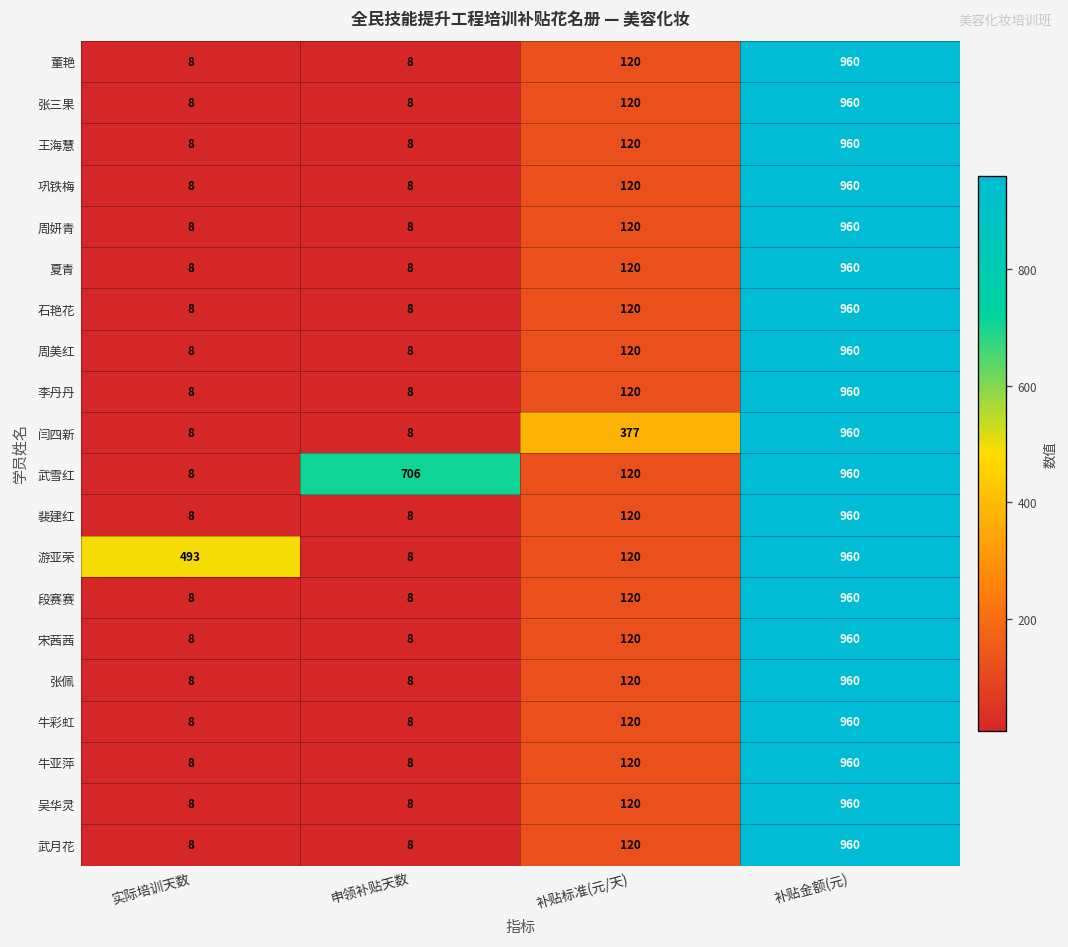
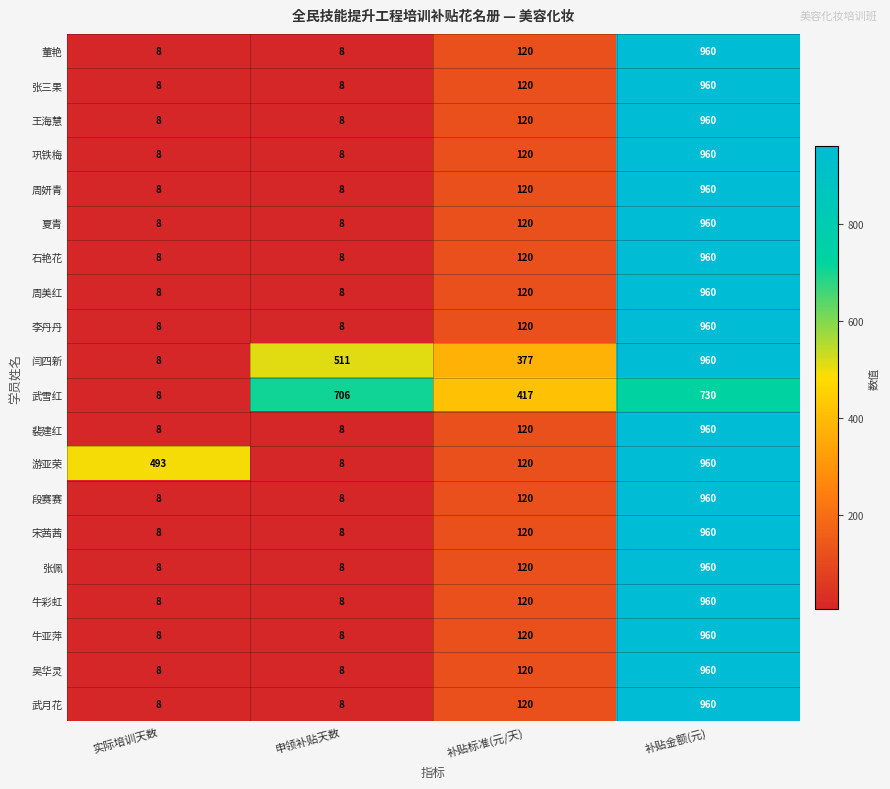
闫四新, 申领补贴天数: 8 -> 511
武雪红, 补贴标准(元/天): 120 -> 417
武雪红, 补贴金额(元): 960 -> 730
